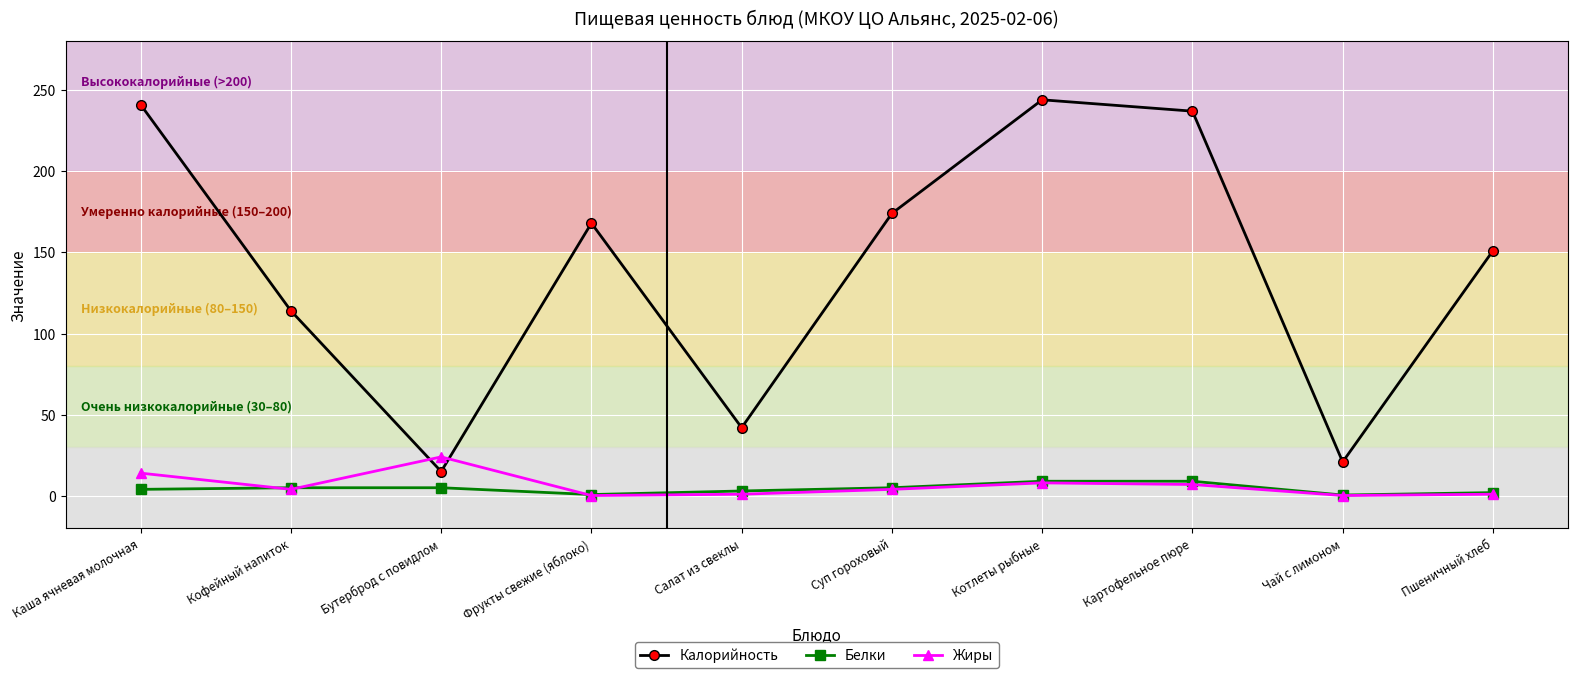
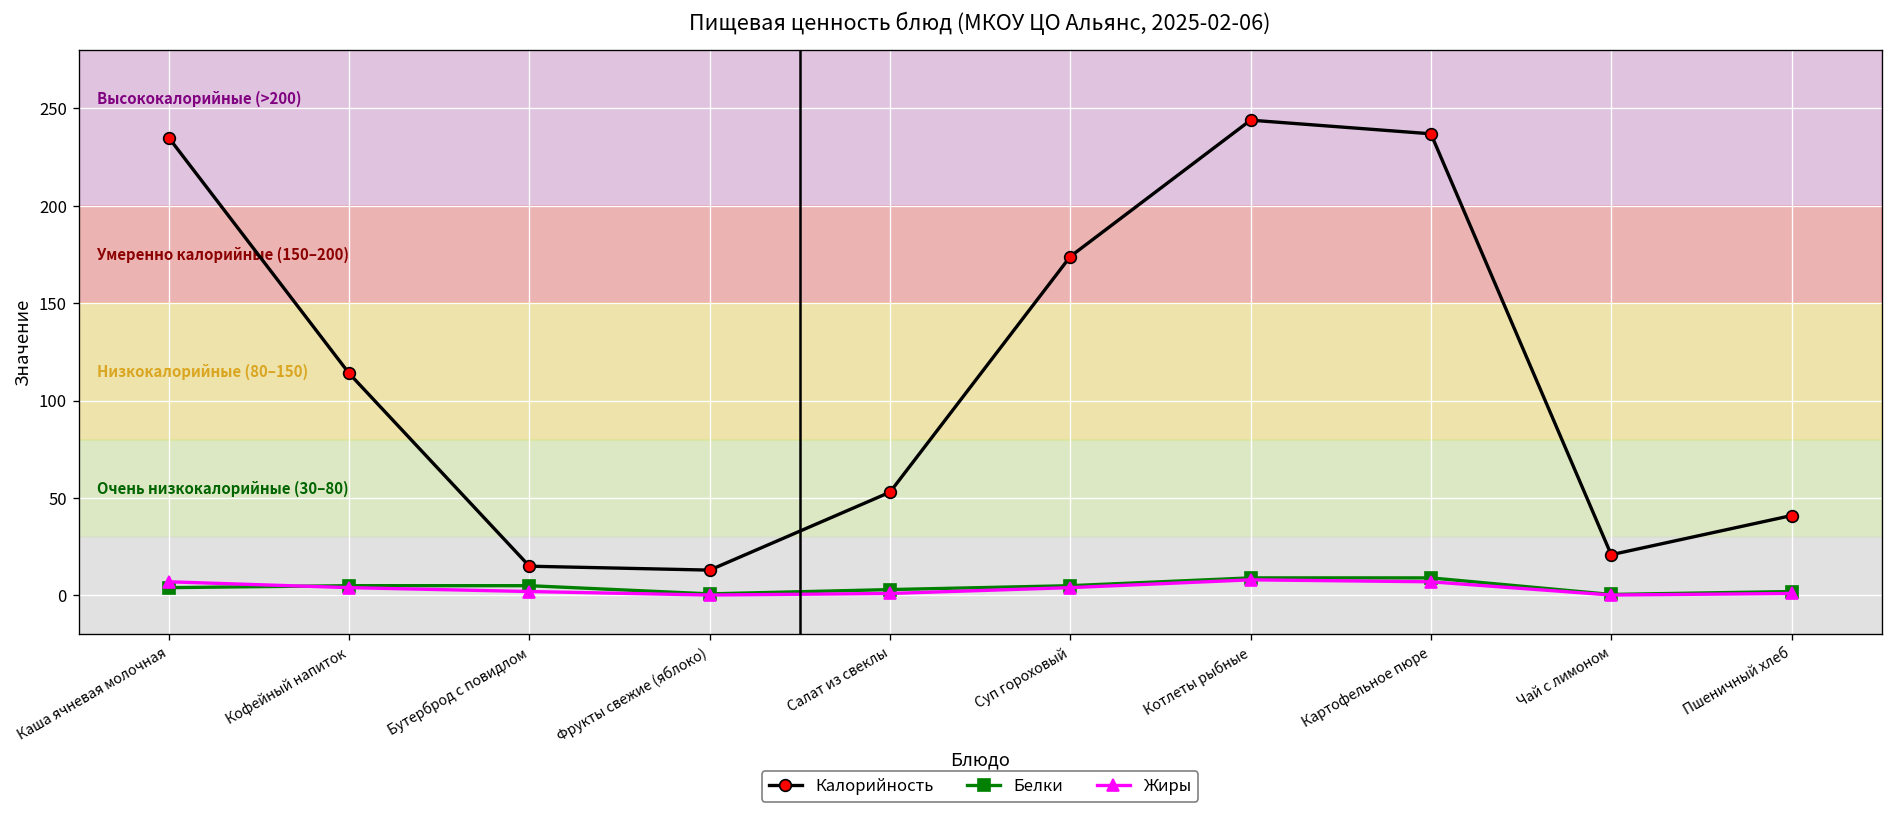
Калорийность, Каша ячневая молочная: 241 -> 235
Жиры, Каша ячневая молочная: 14 -> 7
Жиры, Бутерброд с повидлом: 24 -> 2
Калорийность, Фрукты свежие (яблоко): 168 -> 13
Калорийность, Салат из свеклы: 42 -> 53
Калорийность, Пшеничный хлеб: 151 -> 41
